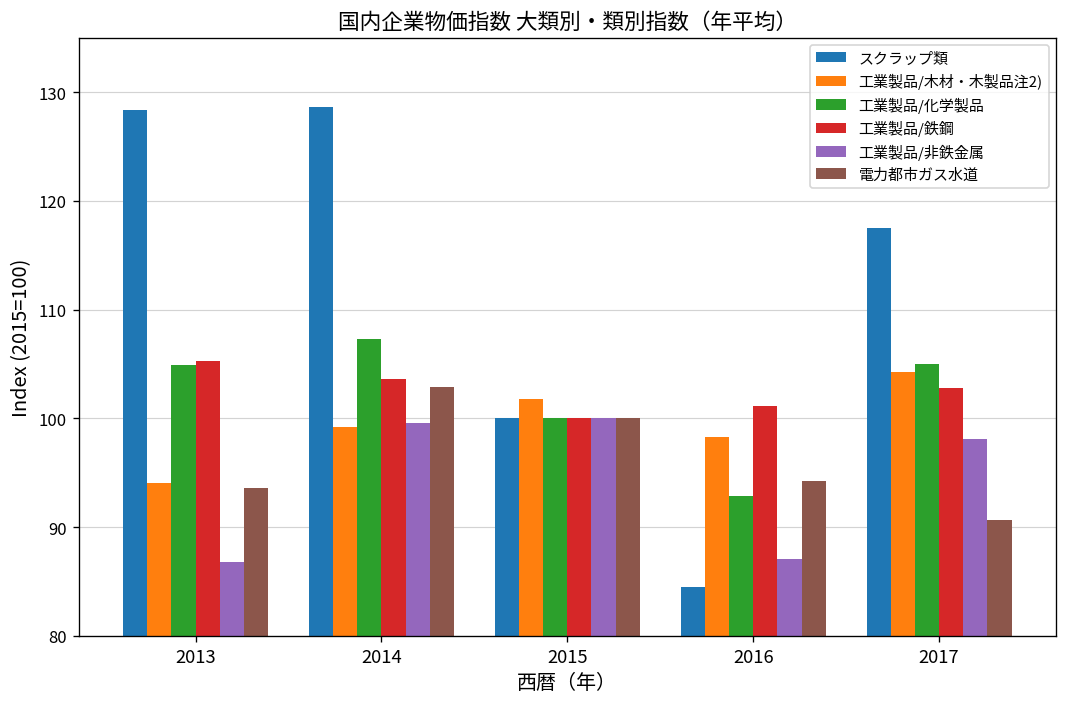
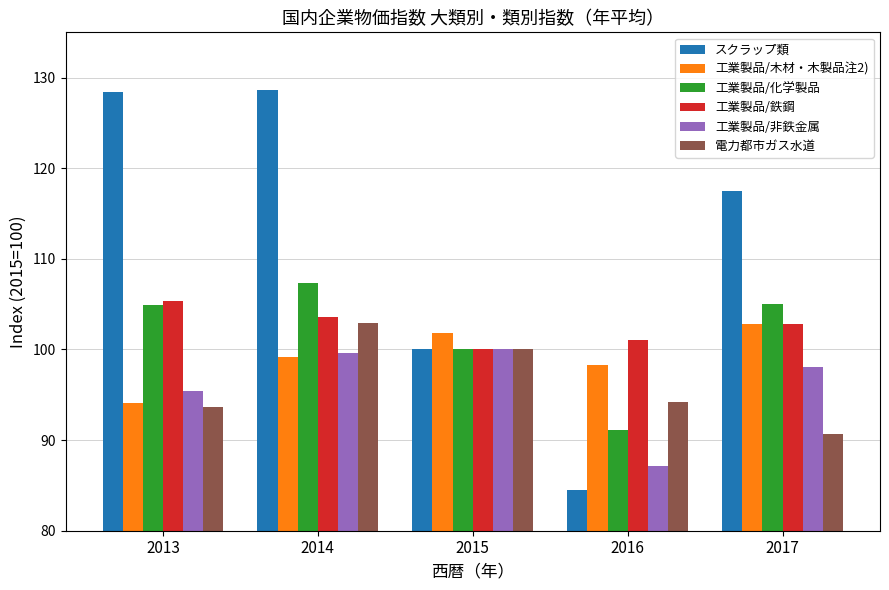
工業製品/非鉄金属, 2013: 87 -> 95
工業製品/化学製品, 2016: 93 -> 91
工業製品/木材・木製品注2), 2017: 104 -> 103
